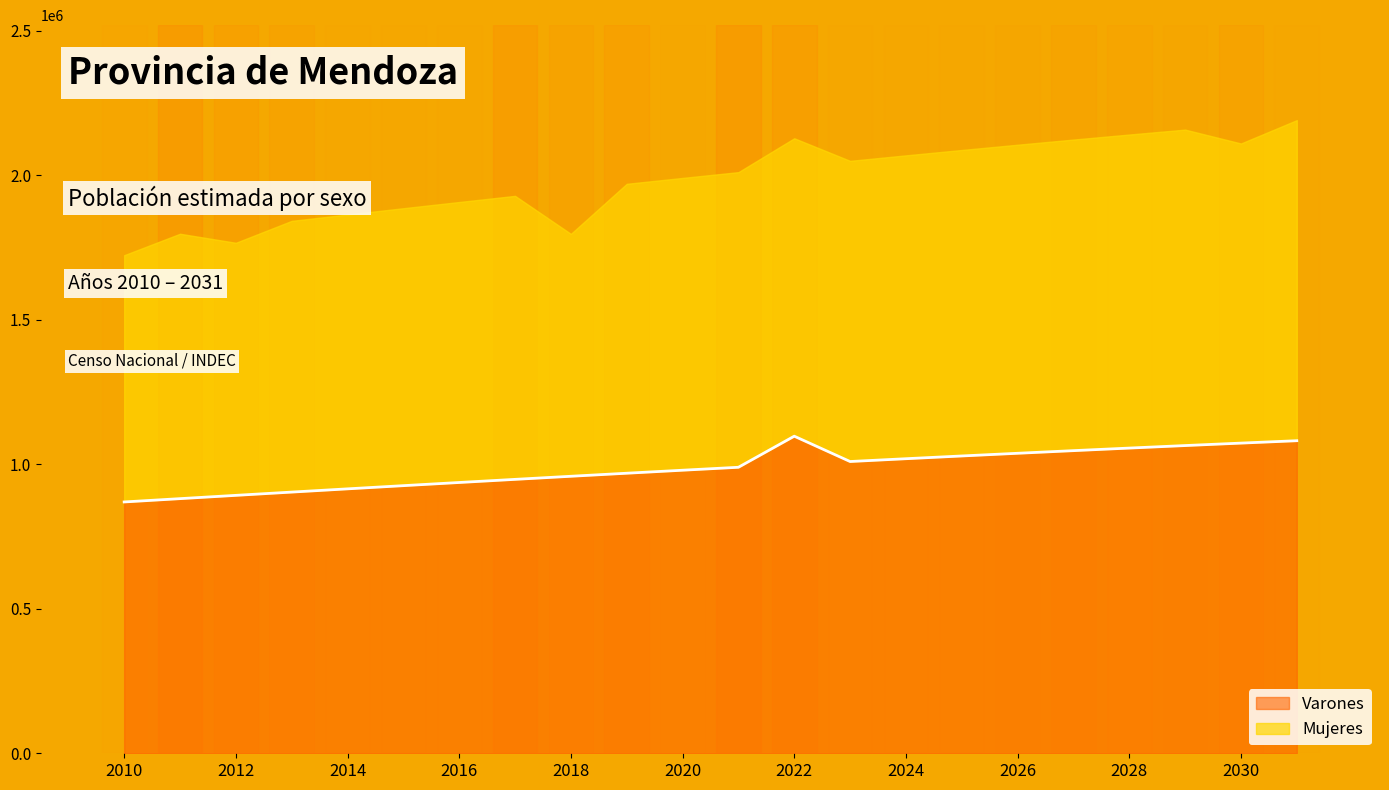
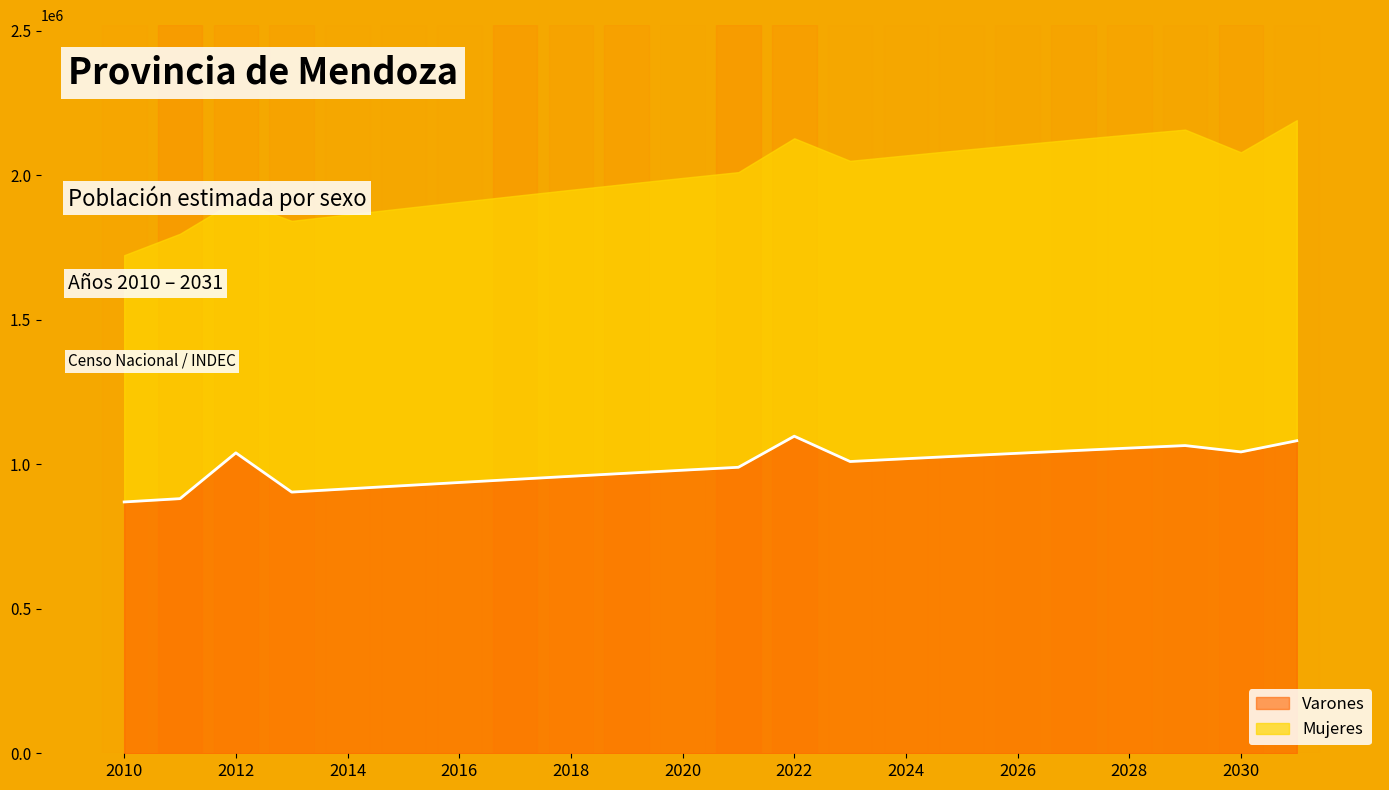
Varones, 2012: 890000 -> 1040000
Mujeres, 2018: 840000 -> 990000
Varones, 2030: 1070000 -> 1040000
